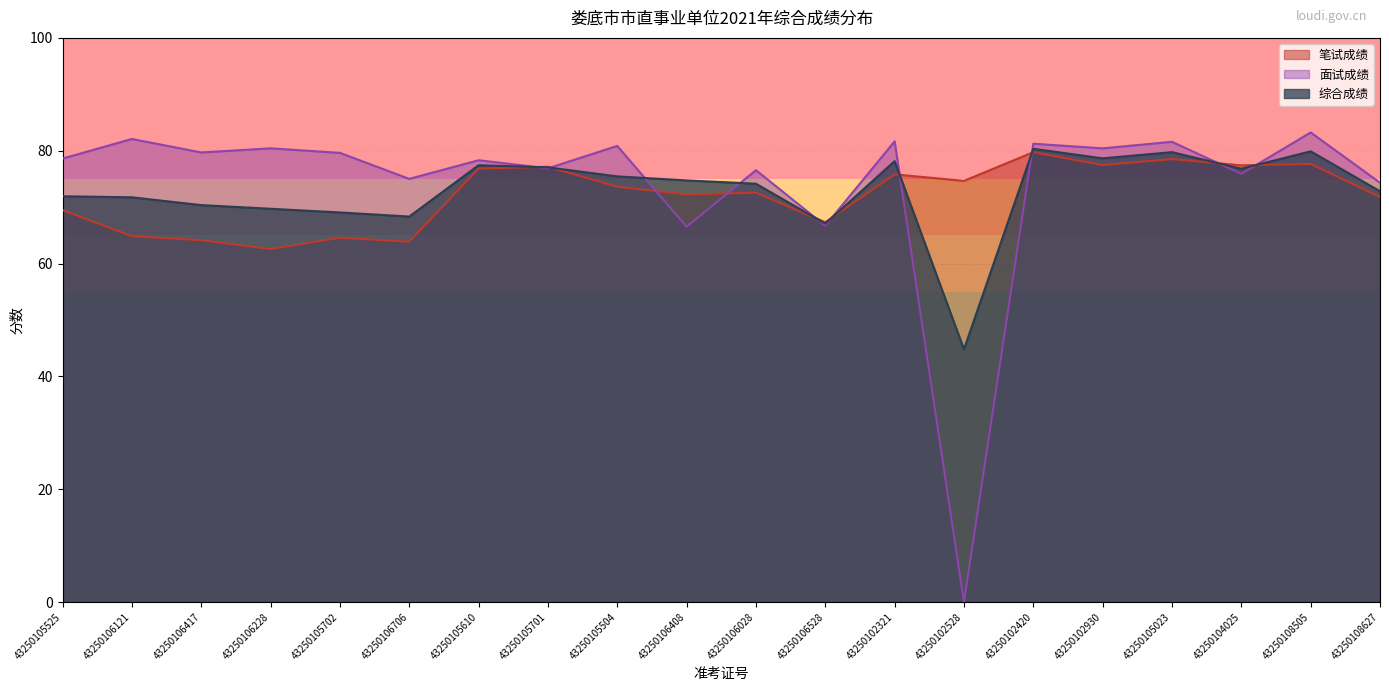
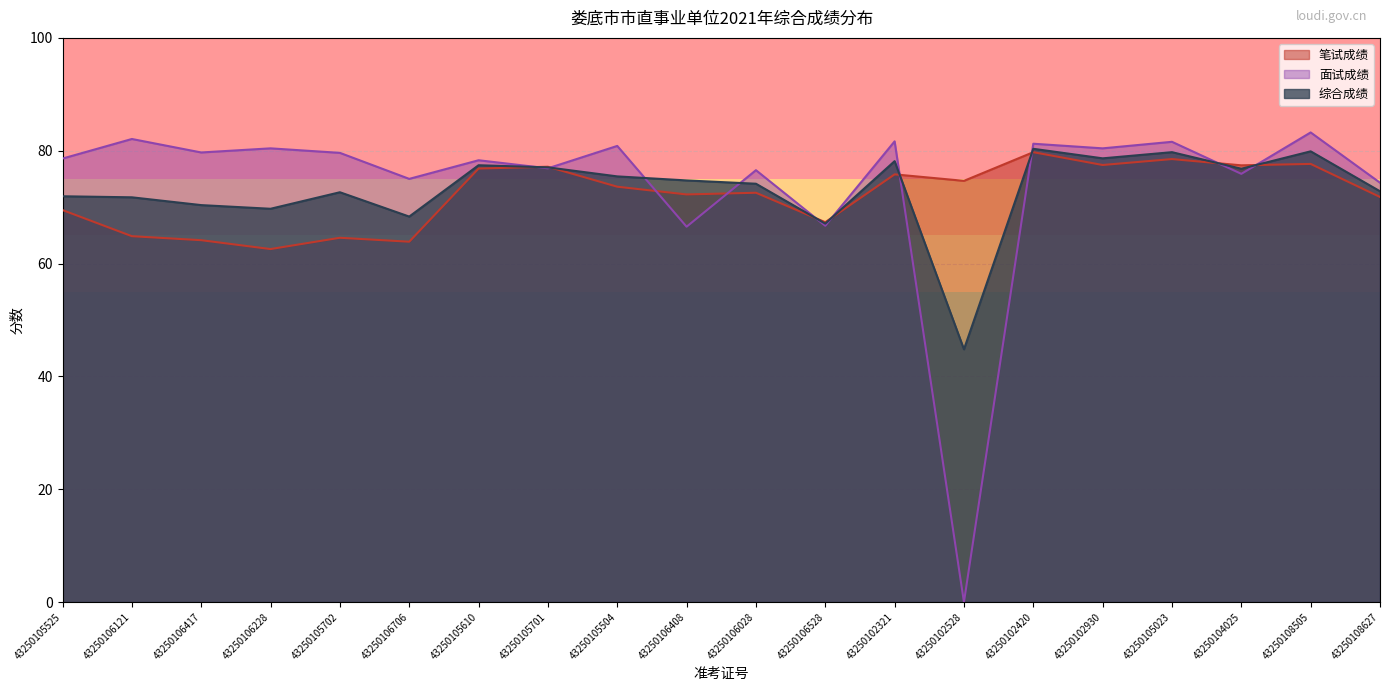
综合成绩, 43250105702: 69 -> 73
